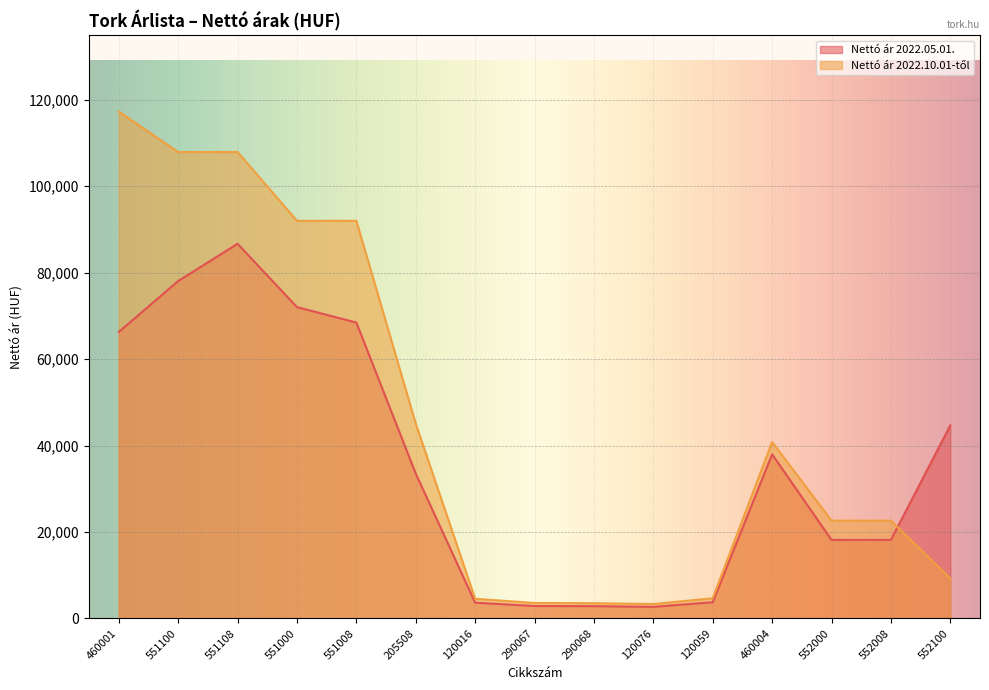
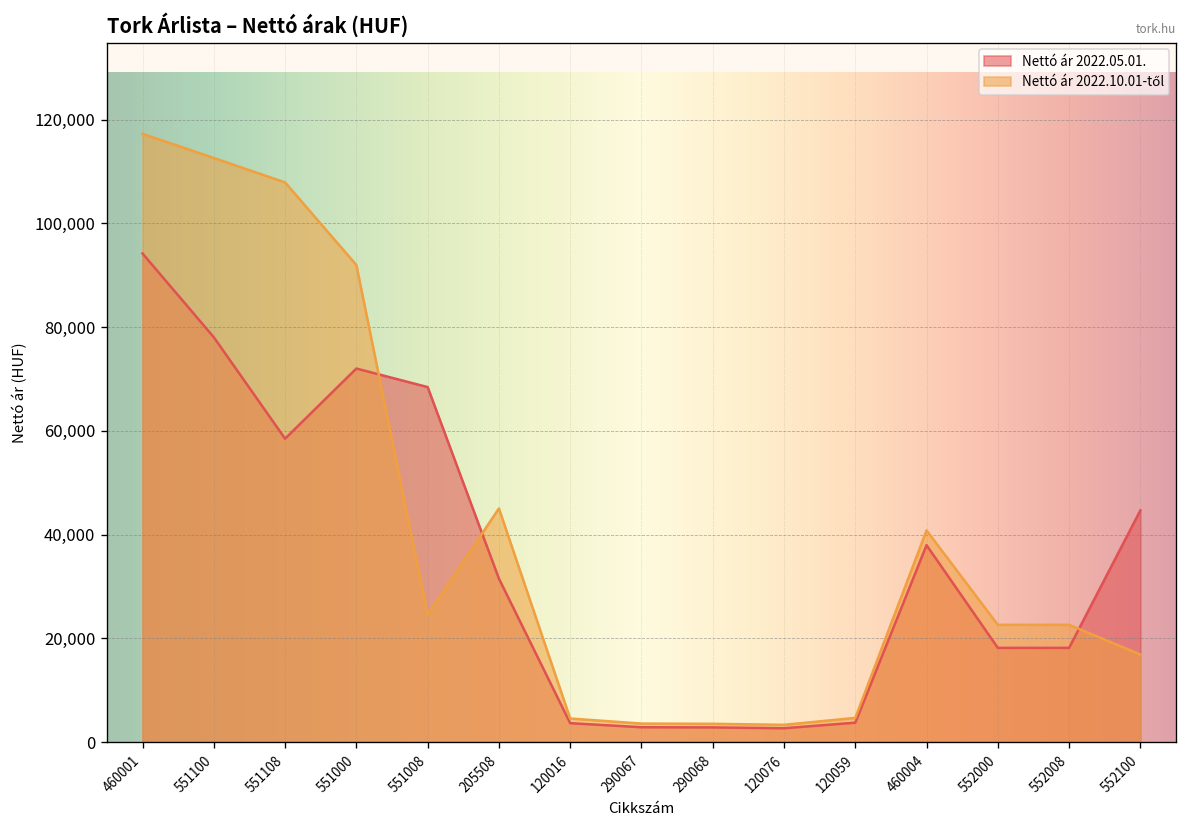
Nettó ár 2022.05.01., 460001: 66,000 -> 94,000
Nettó ár 2022.10.01-től, 551100: 108,000 -> 113,000
Nettó ár 2022.05.01., 551108: 87,000 -> 59,000
Nettó ár 2022.10.01-től, 551008: 92,000 -> 25,000
Nettó ár 2022.05.01., 205508: 33,000 -> 32,000
Nettó ár 2022.10.01-től, 552100: 9,000 -> 17,000
